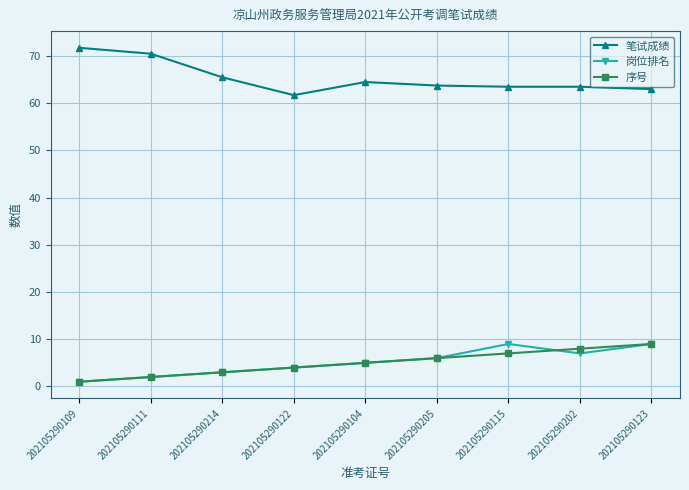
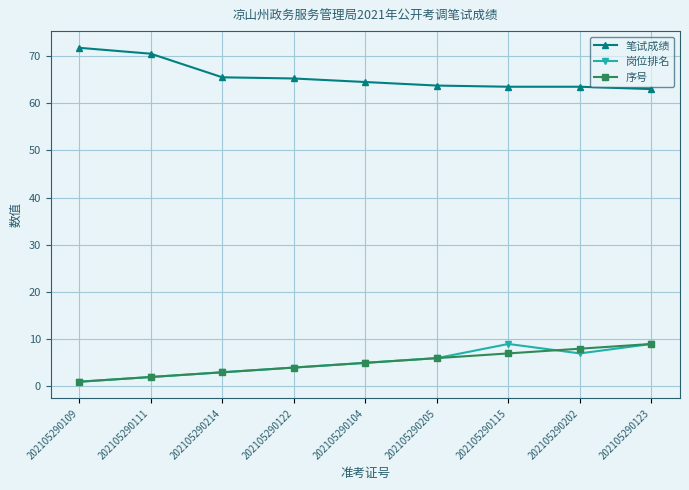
笔试成绩, 202105290122: 62 -> 65
